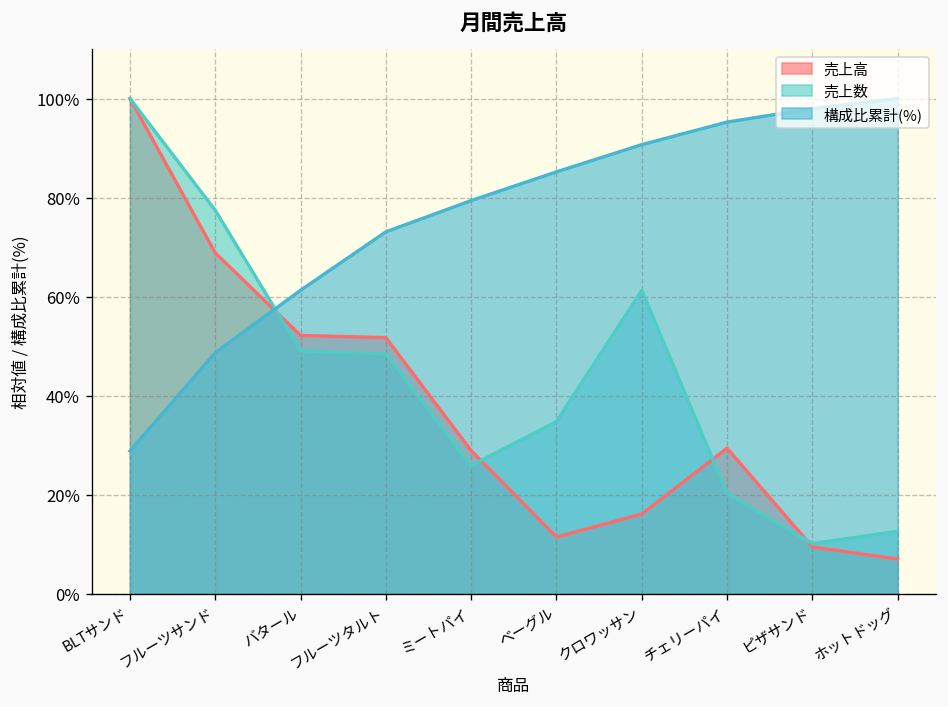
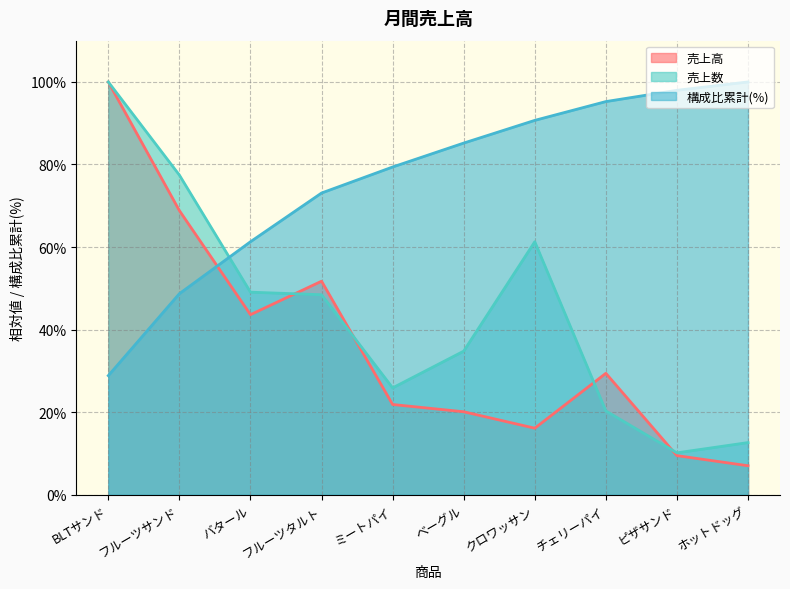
売上高, バタール: 52% -> 44%
売上高, ミートパイ: 29% -> 22%
売上高, ベーグル: 11% -> 20%
